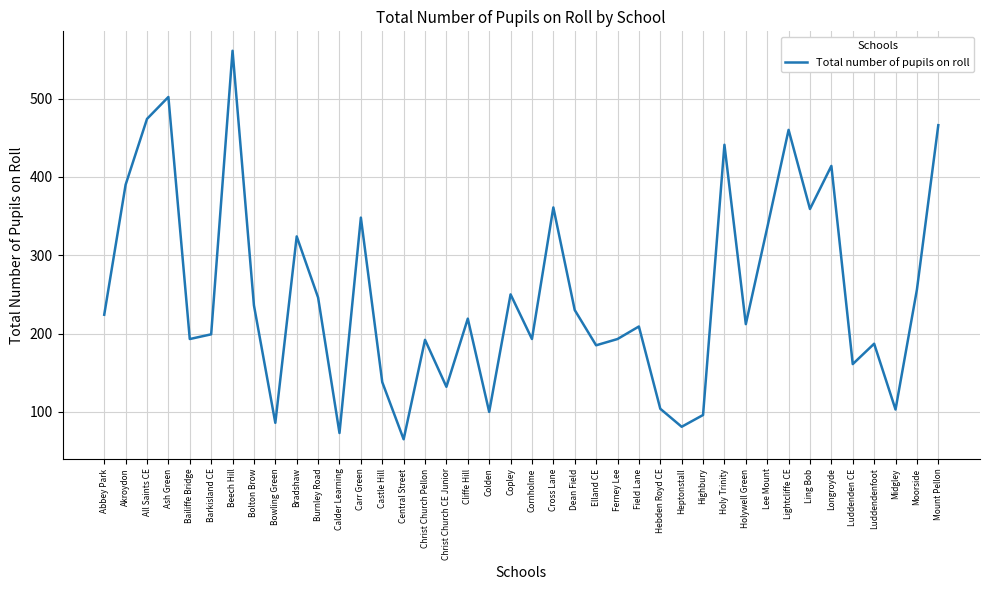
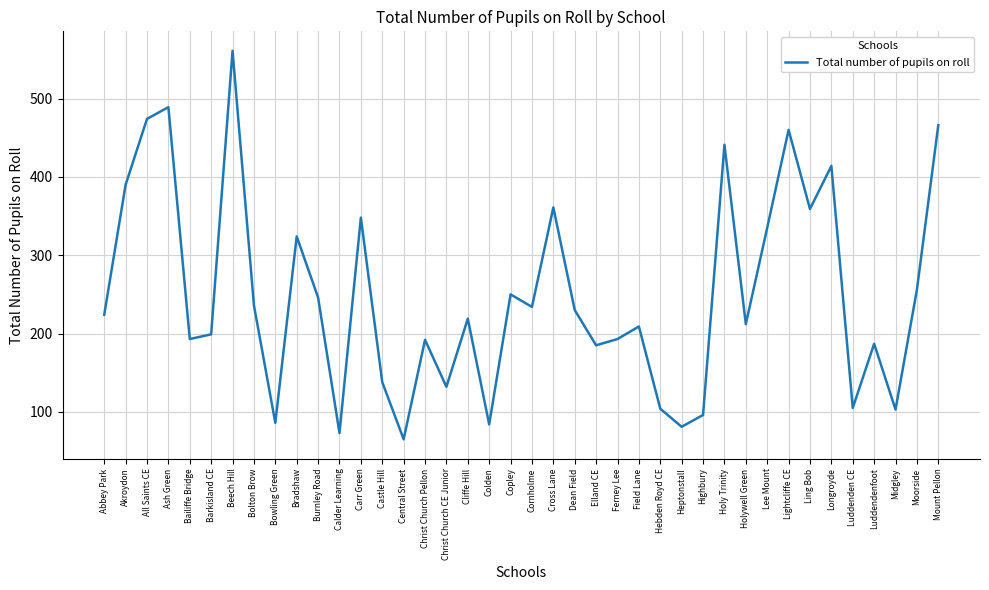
Ash Green: 500 -> 490
Colden: 100 -> 80
Cornholme: 190 -> 230
Luddenden CE: 160 -> 110
